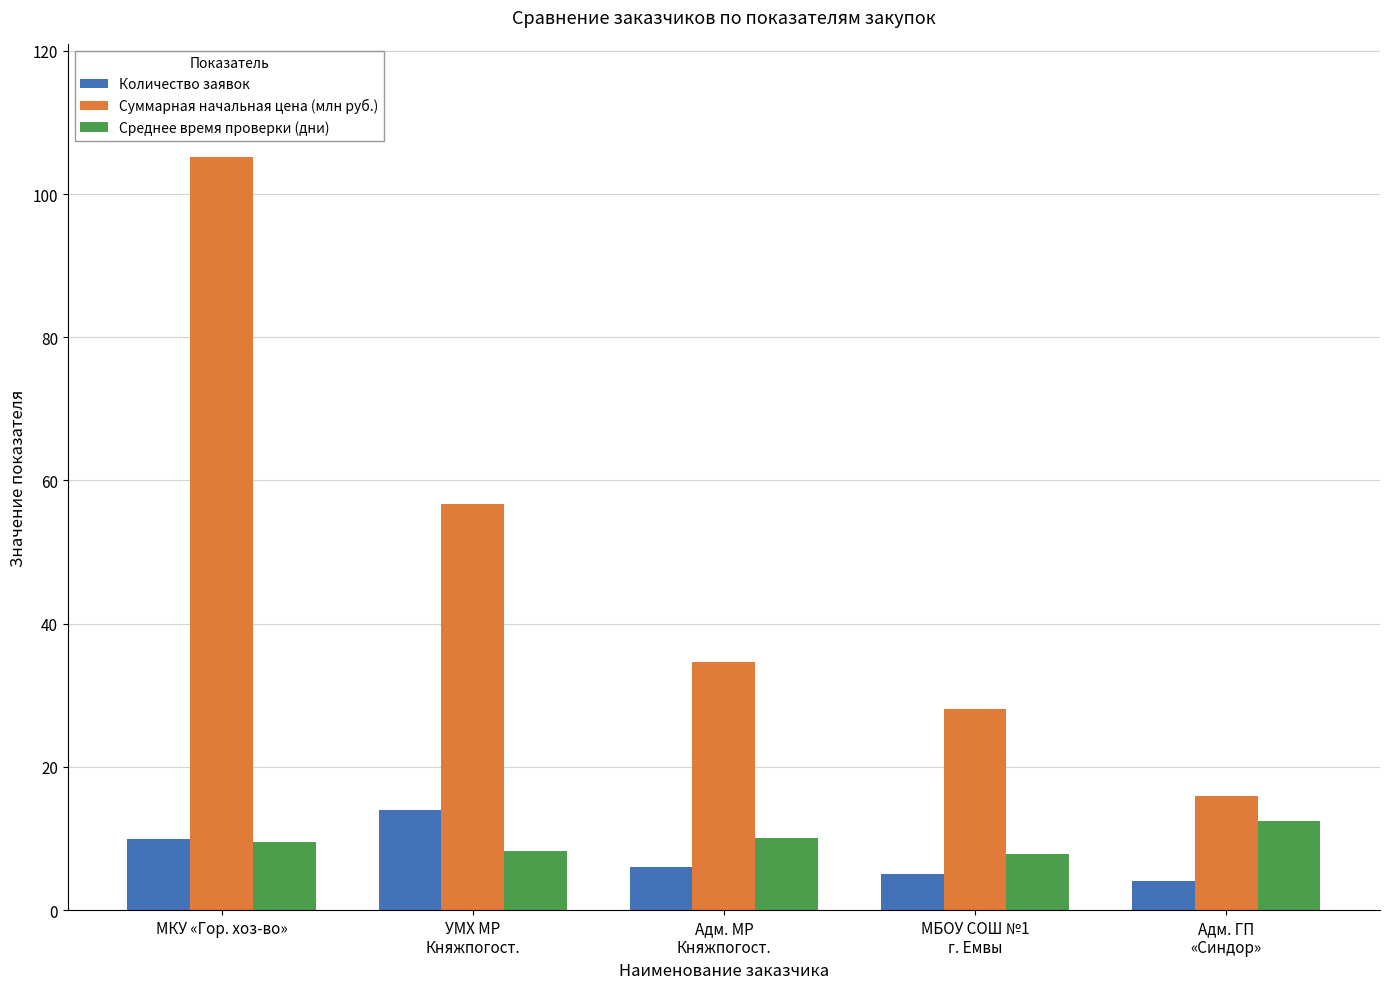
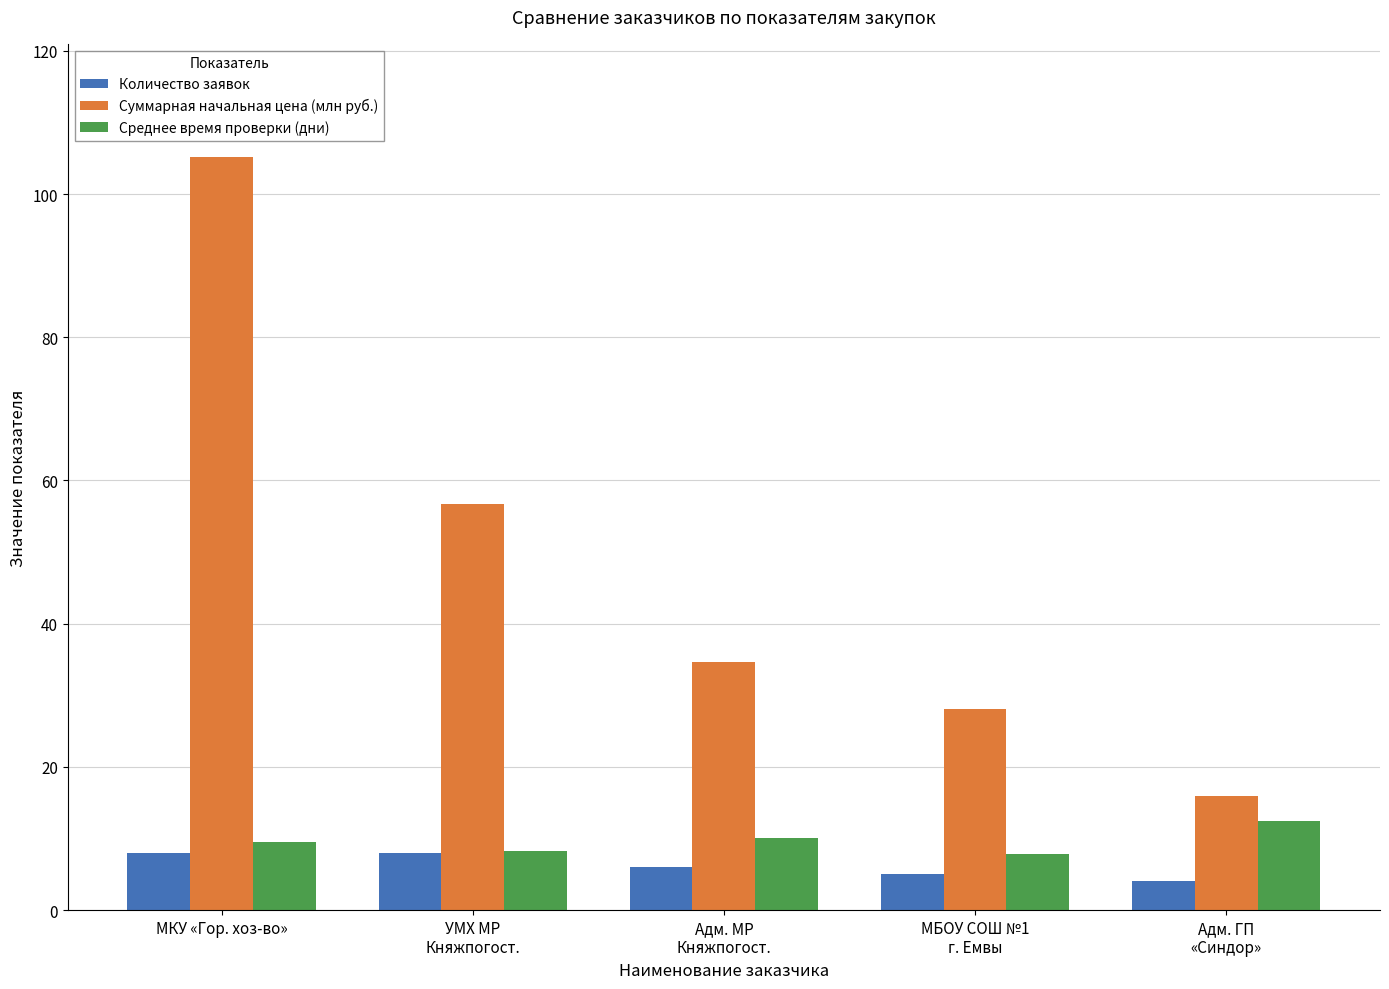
Количество заявок, МКУ «Гор. хоз-во»: 10 -> 8
Количество заявок, УМХ МР Княжпогост.: 14 -> 8
